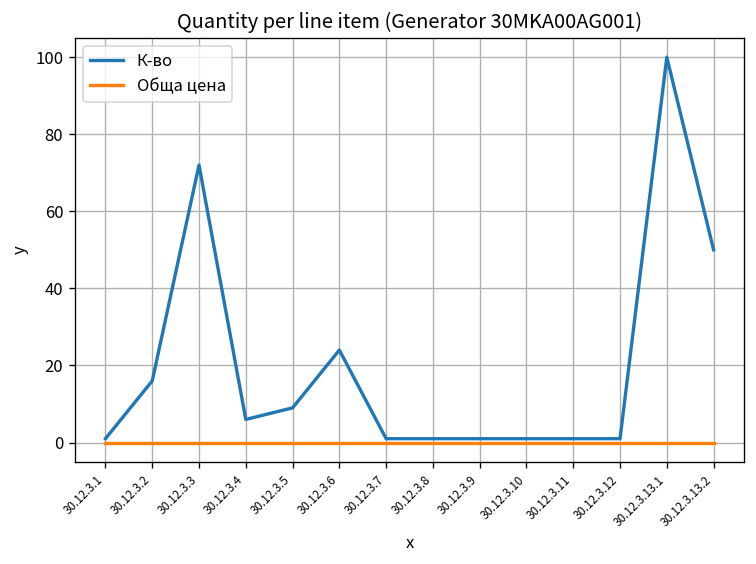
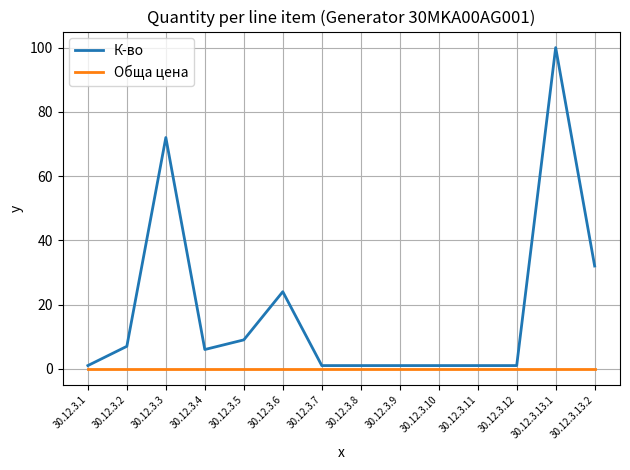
К-во, 30.12.3.2: 16 -> 7
К-во, 30.12.3.13.2: 50 -> 32
